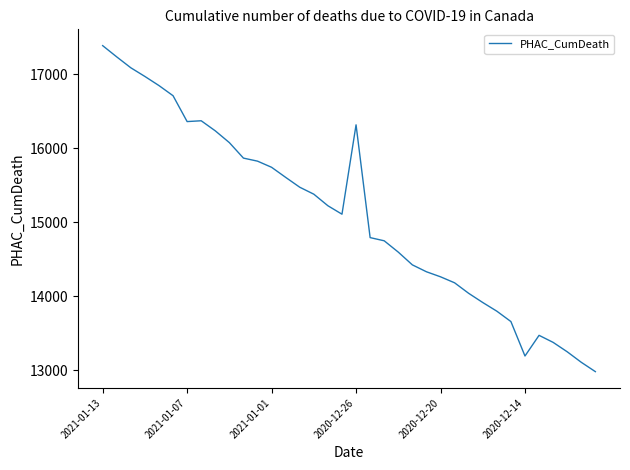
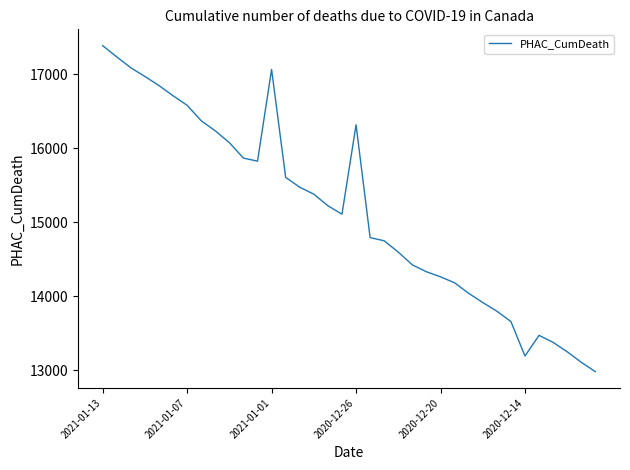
2021-01-07: 16400 -> 16600
2021-01-01: 15700 -> 17100
